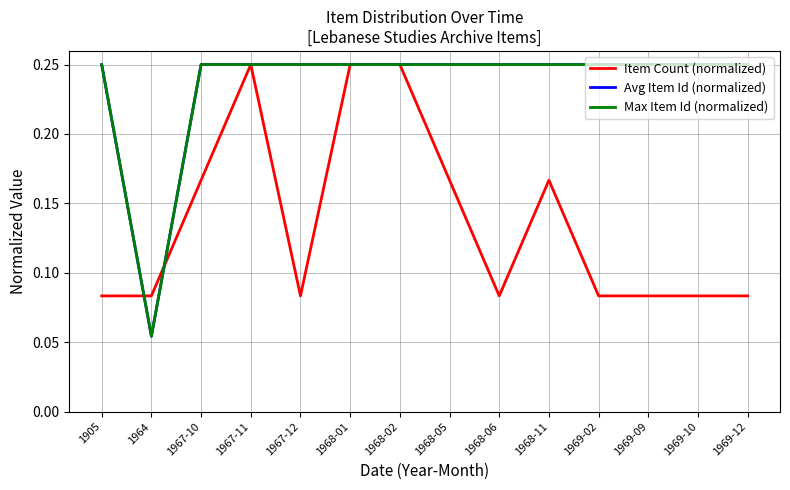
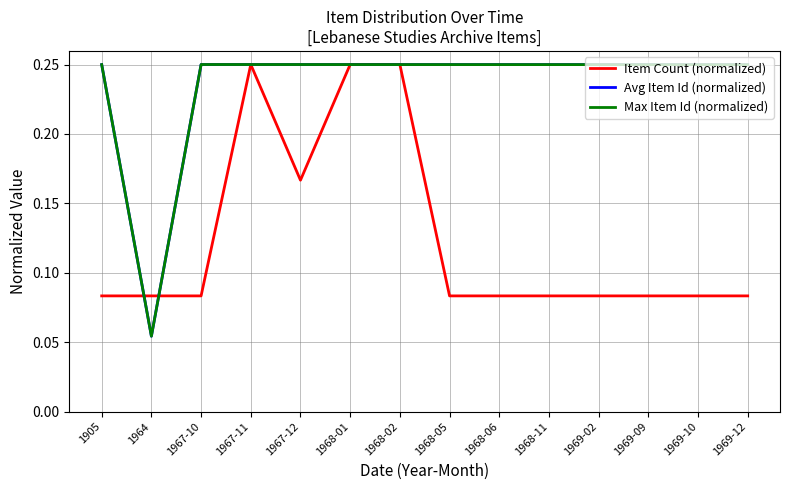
Item Count (normalized), 1967-10: 0.167 -> 0.083
Item Count (normalized), 1967-12: 0.083 -> 0.167
Item Count (normalized), 1968-05: 0.167 -> 0.083
Item Count (normalized), 1968-11: 0.167 -> 0.083
